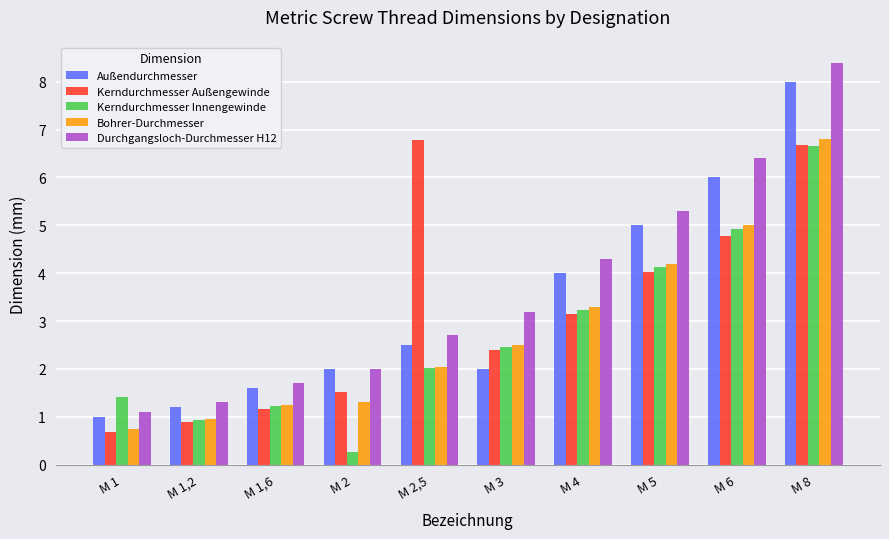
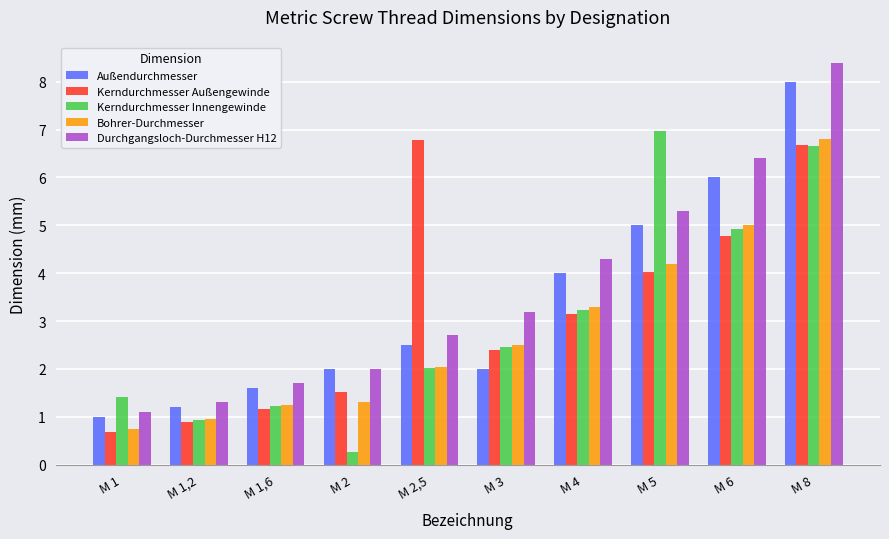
Kerndurchmesser Innengewinde, M 5: 4.1 -> 7.0
